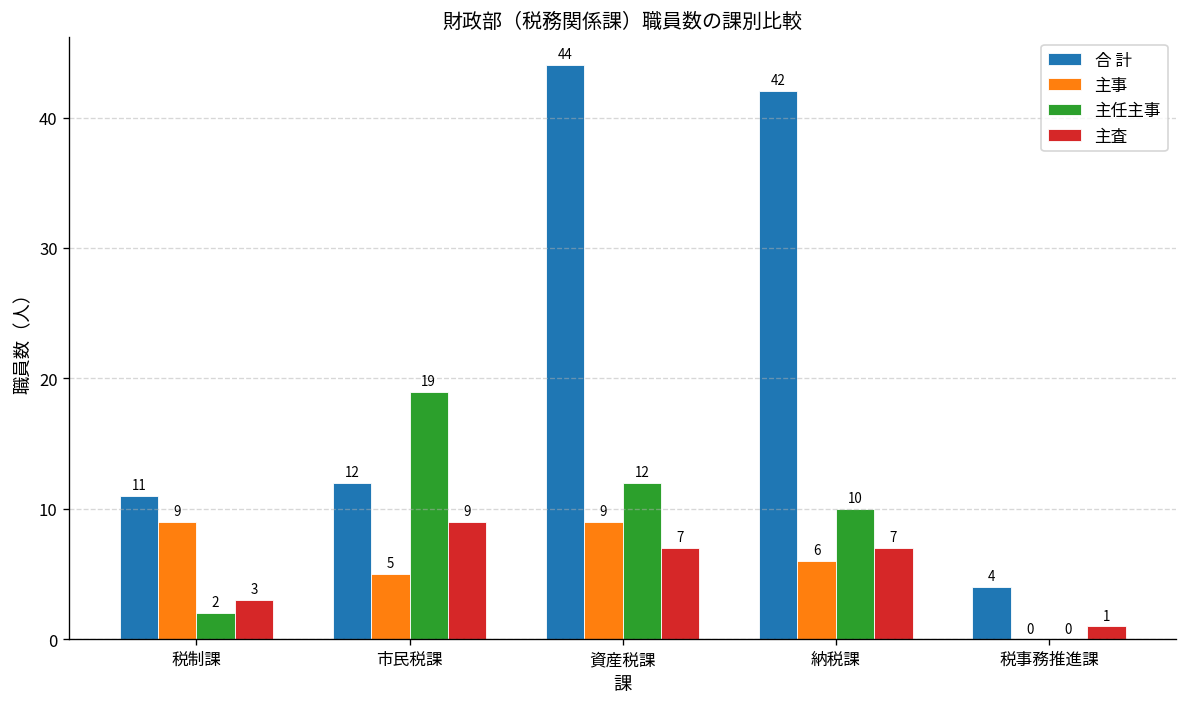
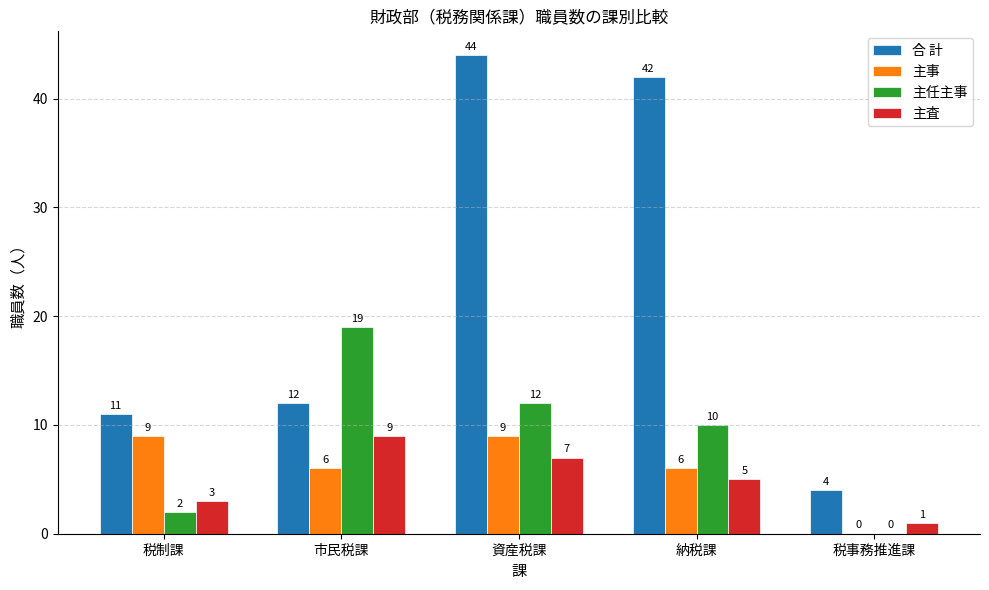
主事, 市民税課: 5 -> 6
主査, 納税課: 7 -> 5
